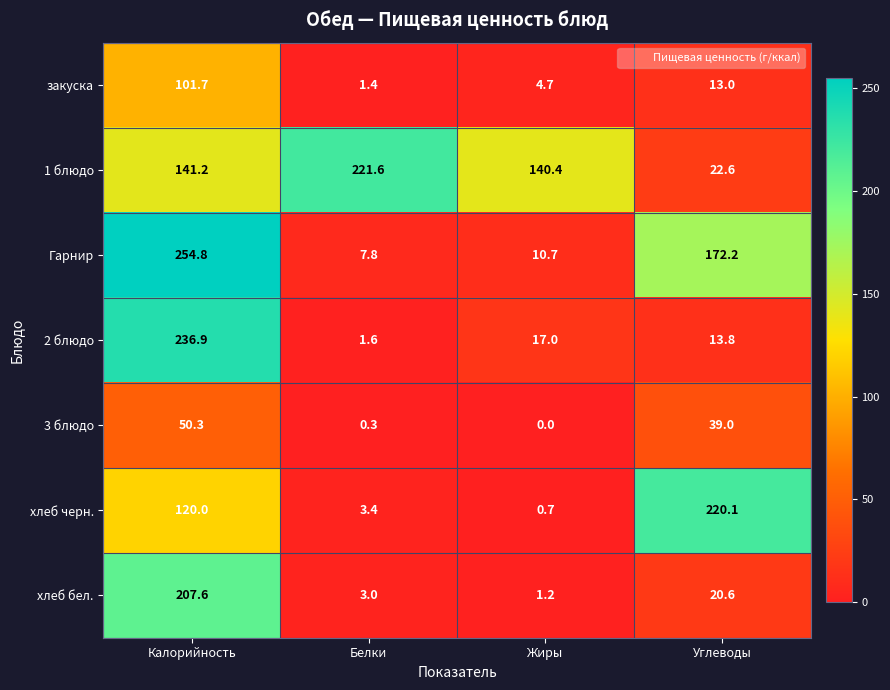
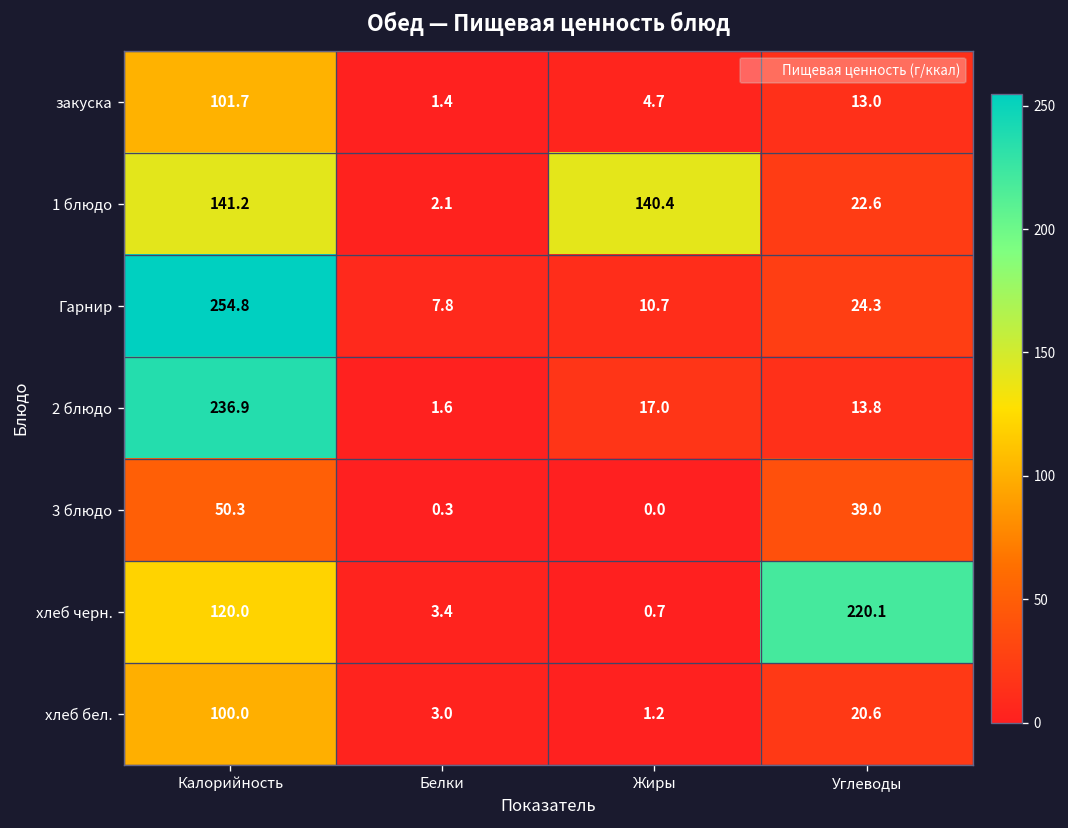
1 блюдо, Белки: 221.6 -> 2.1
Гарнир, Углеводы: 172.2 -> 24.3
хлеб бел., Калорийность: 207.6 -> 100.0
